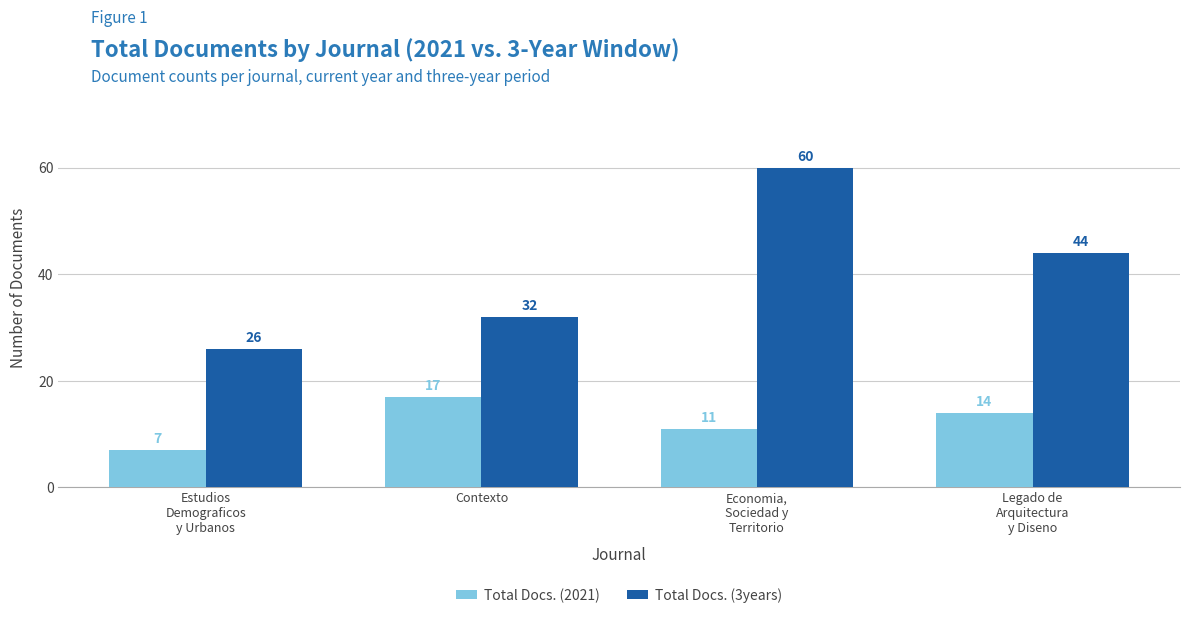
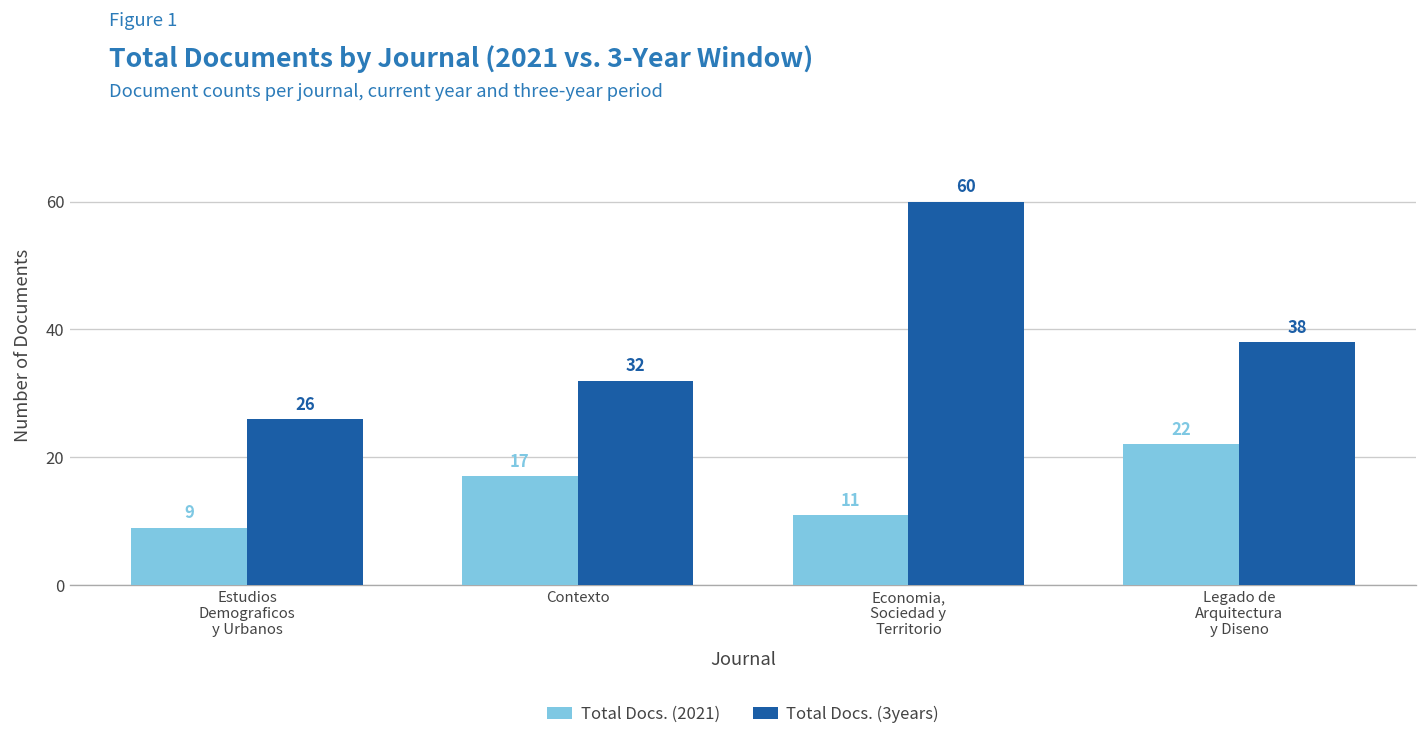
Total Docs. (2021), Estudios Demograficos y Urbanos: 7 -> 9
Total Docs. (2021), Legado de Arquitectura y Diseno: 14 -> 22
Total Docs. (3years), Legado de Arquitectura y Diseno: 44 -> 38
